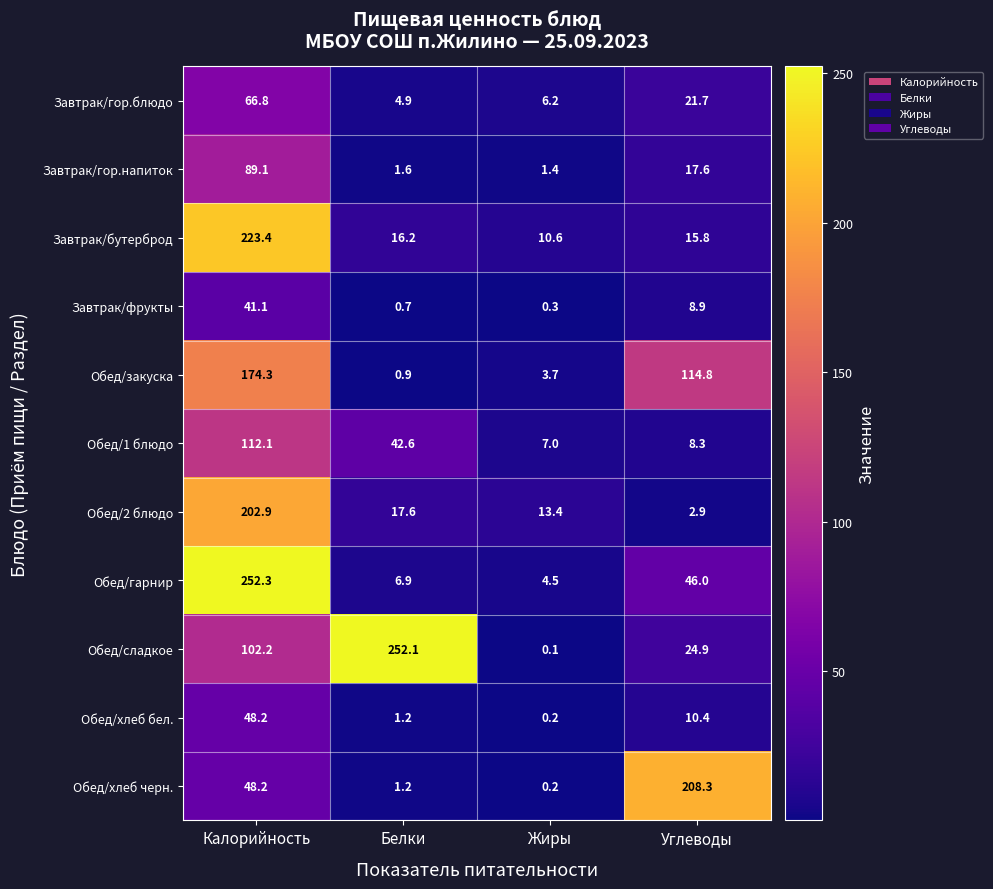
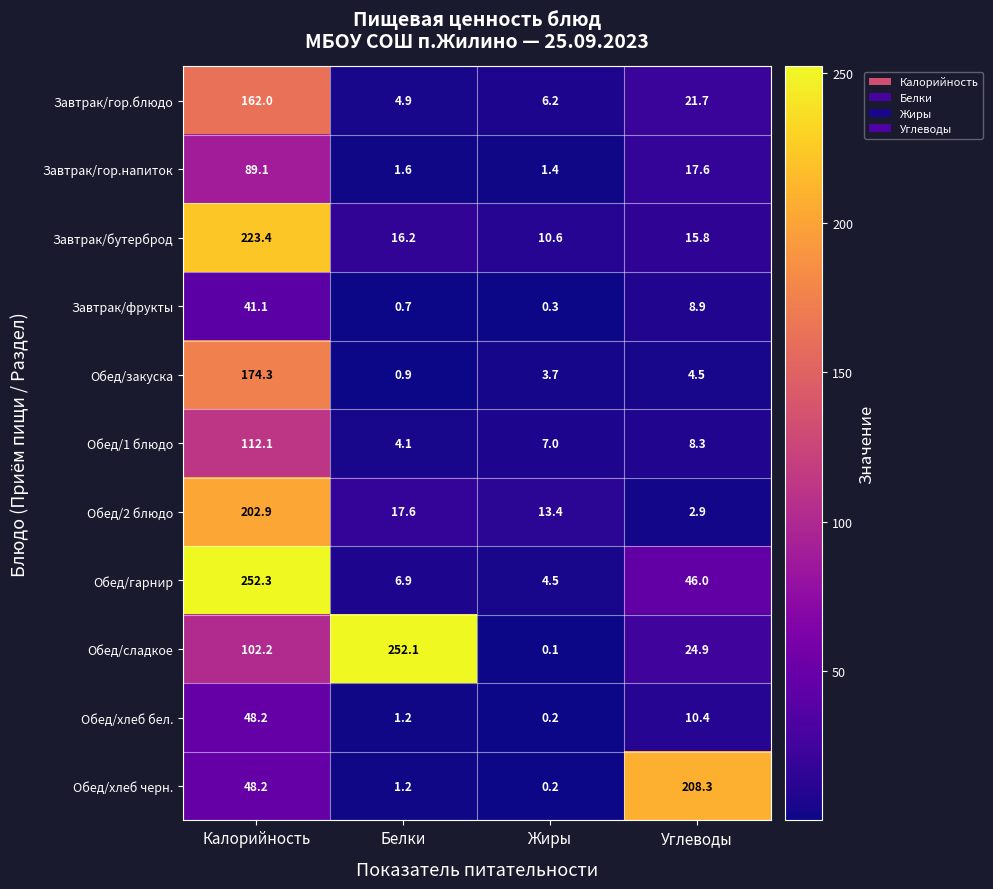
Завтрак/гор.блюдо, Калорийность: 66.8 -> 162.0
Обед/закуска, Углеводы: 114.8 -> 4.5
Обед/1 блюдо, Белки: 42.6 -> 4.1
